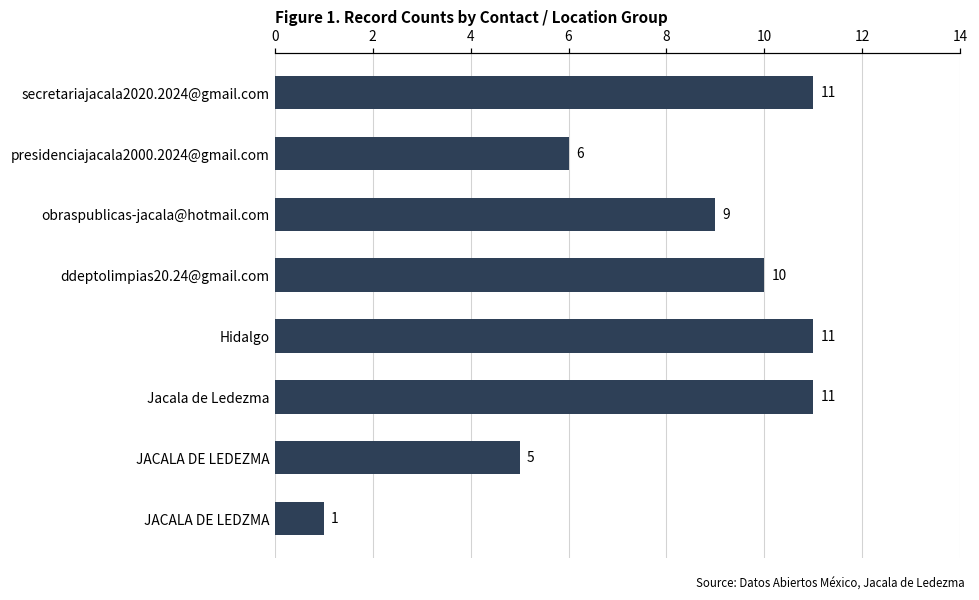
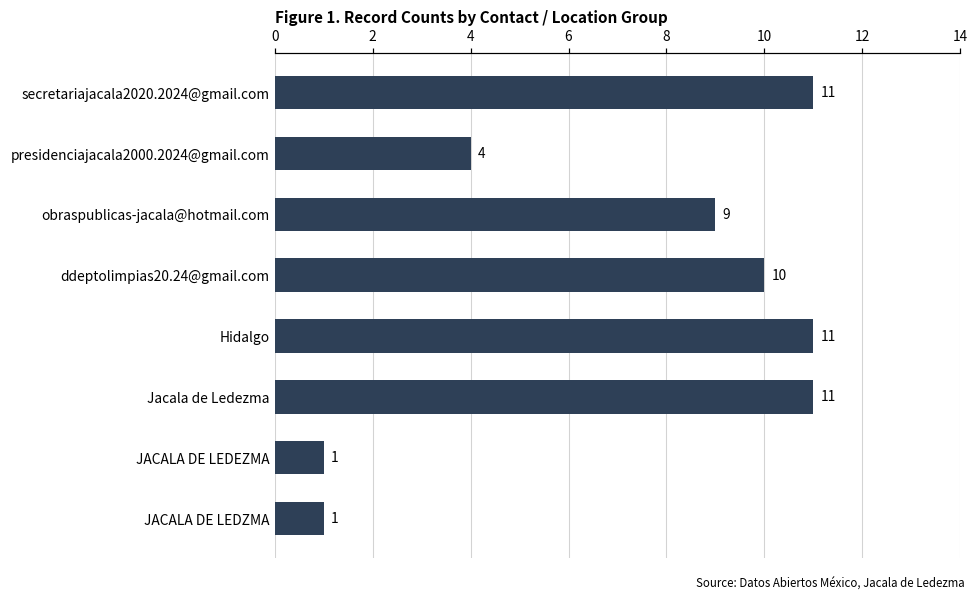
presidenciajacala2000.2024@gmail.com: 6 -> 4
JACALA DE LEDEZMA: 5 -> 1
